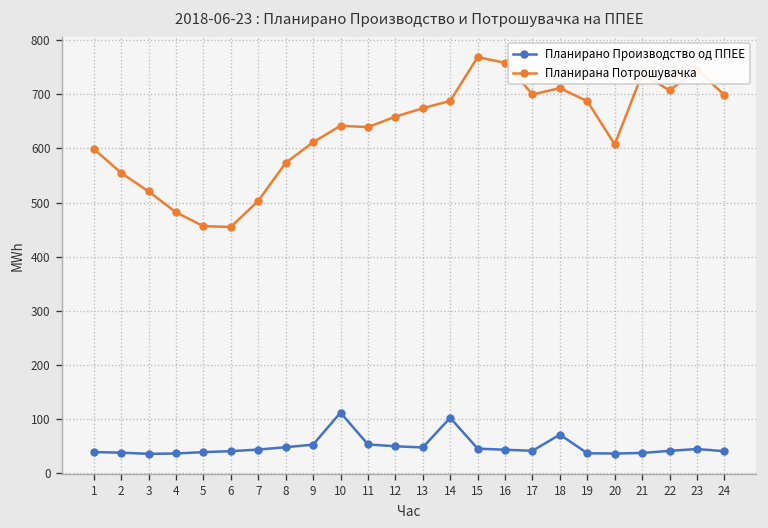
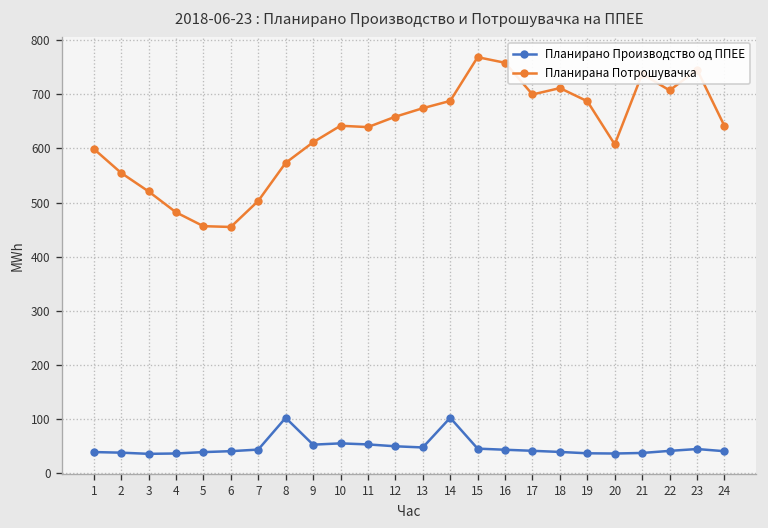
Планирано Производство од ППЕЕ, 8: 50 -> 100
Планирано Производство од ППЕЕ, 10: 110 -> 60
Планирано Производство од ППЕЕ, 18: 70 -> 40
Планирана Потрошувачка, 24: 700 -> 640
